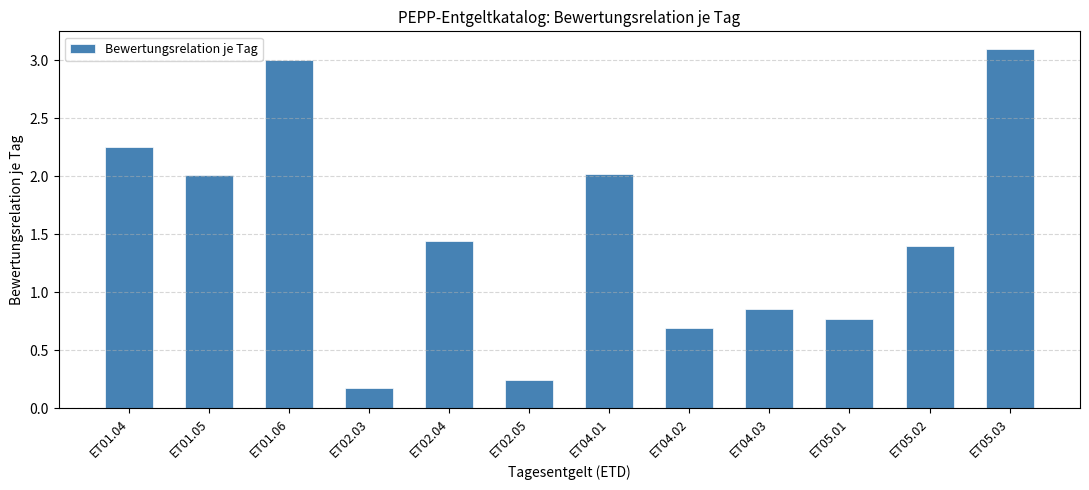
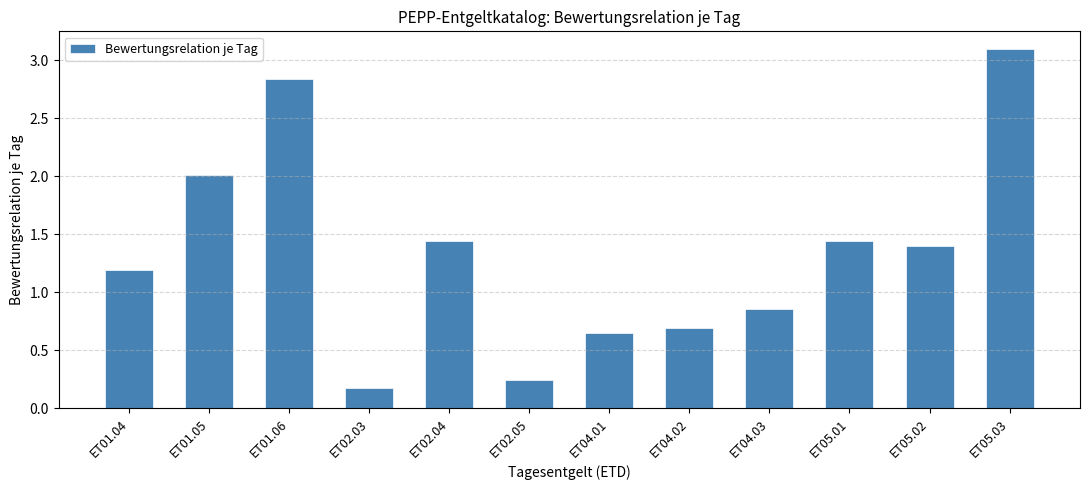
ET01.04: 2.26 -> 1.19
ET01.06: 3.01 -> 2.84
ET04.01: 2.02 -> 0.65
ET05.01: 0.77 -> 1.44
